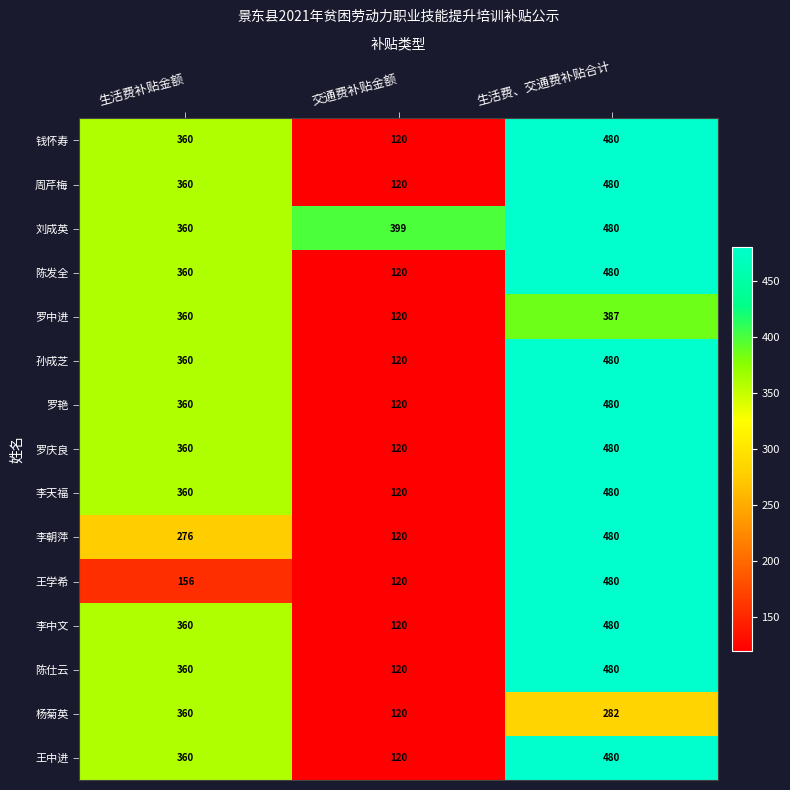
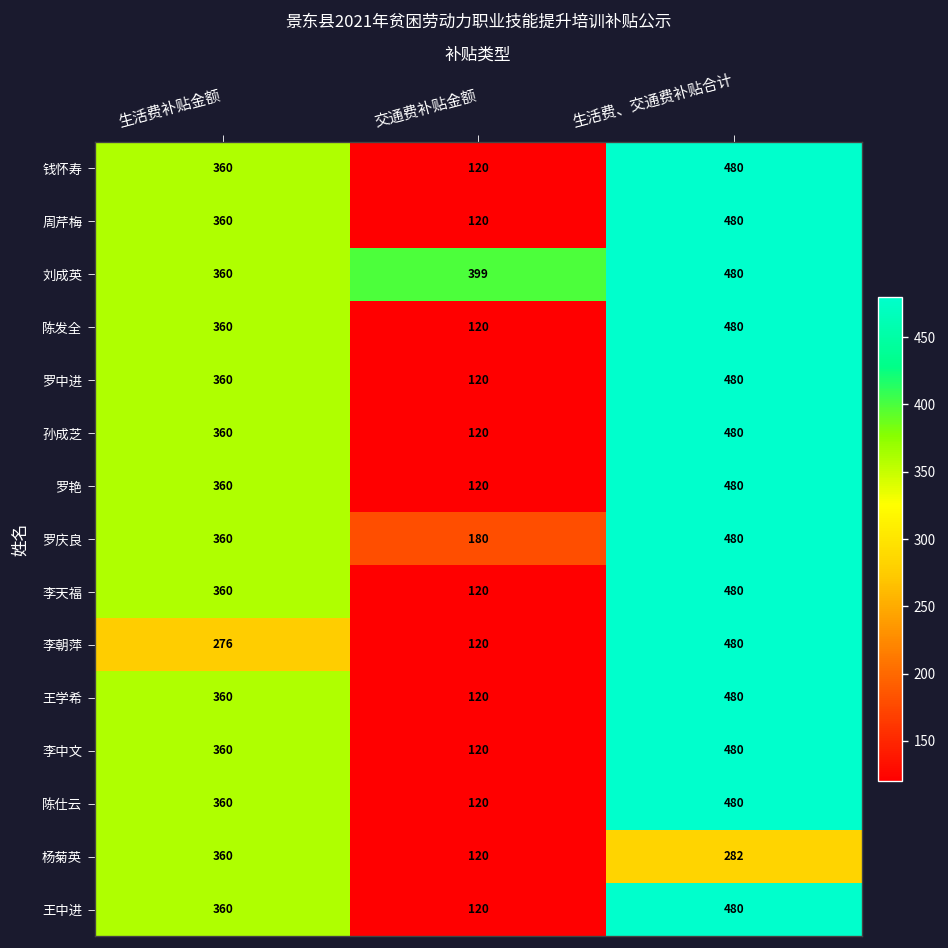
罗中进, 生活费、交通费补贴合计: 387 -> 480
罗庆良, 交通费补贴金额: 120 -> 180
王学希, 生活费补贴金额: 156 -> 360
